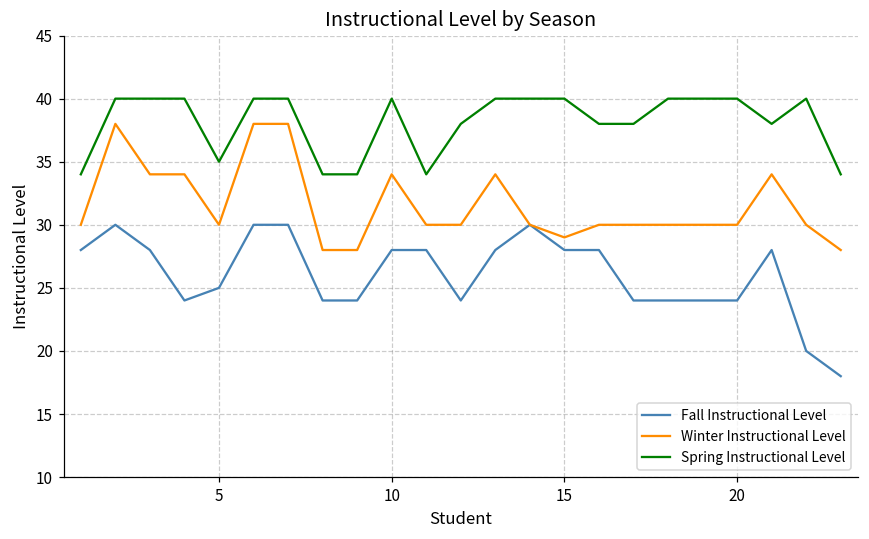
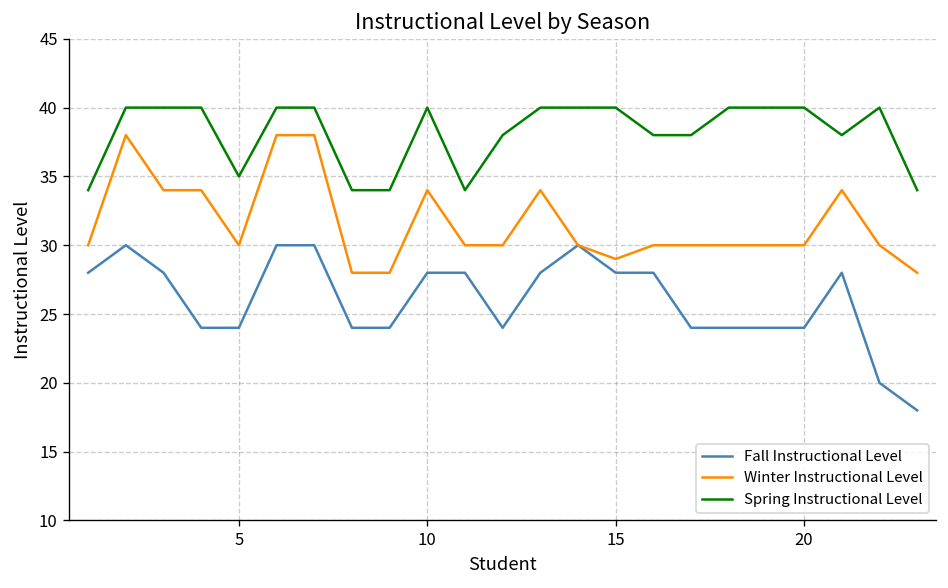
Fall Instructional Level, 5: 25 -> 24
